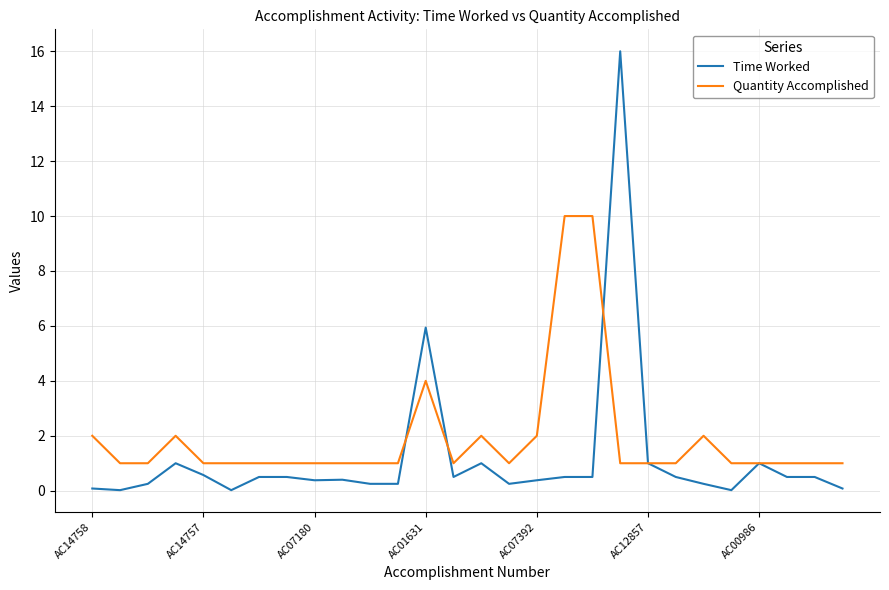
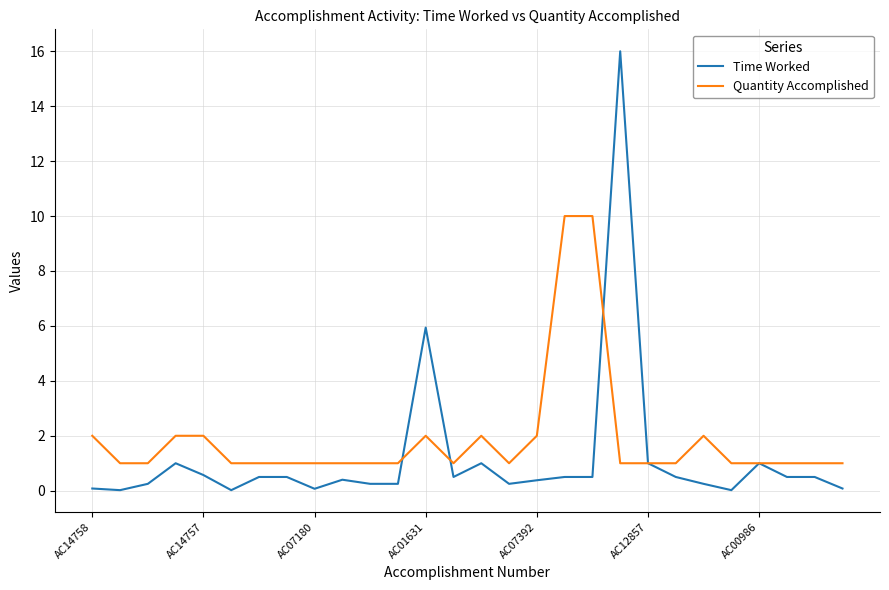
Quantity Accomplished, AC14757: 1 -> 2
Time Worked, AC07180: 0.4 -> 0.1
Quantity Accomplished, AC01631: 4 -> 2
